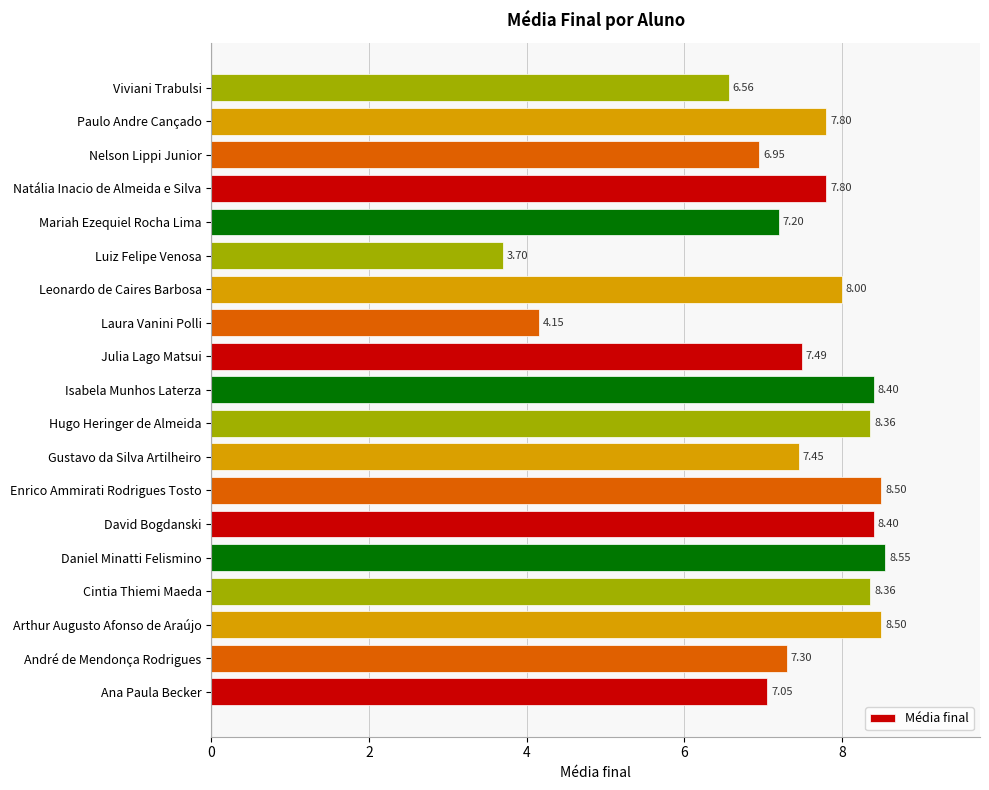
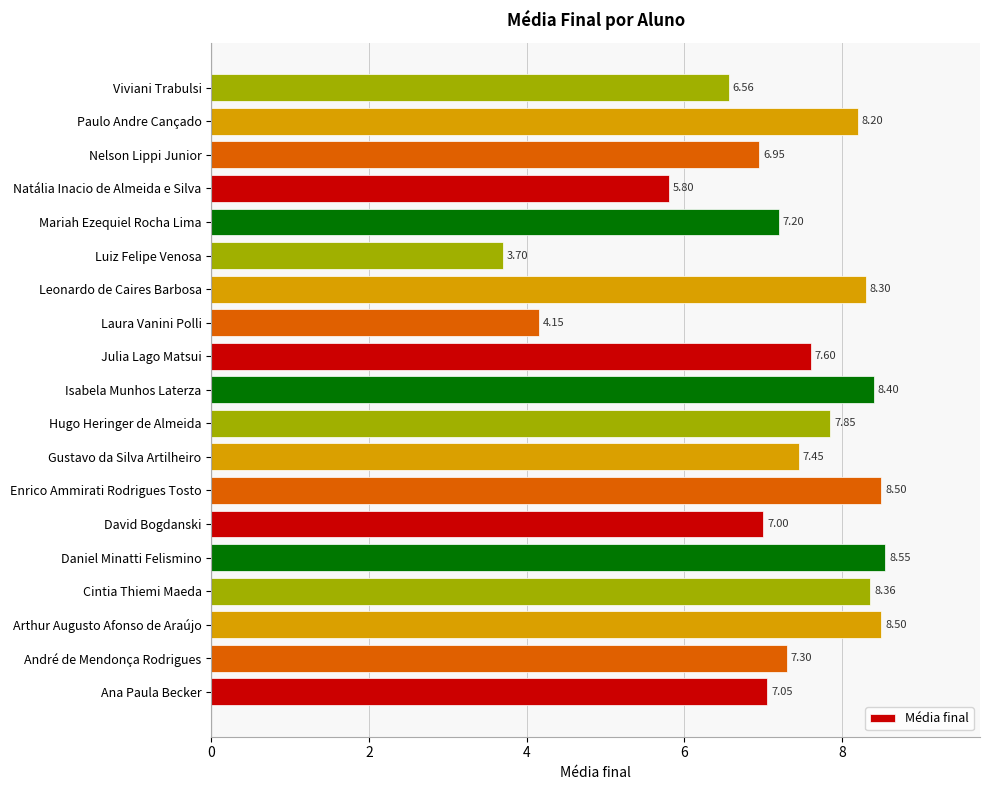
Paulo Andre Cançado: 7.80 -> 8.20
Natália Inacio de Almeida e Silva: 7.80 -> 5.80
Leonardo de Caires Barbosa: 8.00 -> 8.30
Julia Lago Matsui: 7.49 -> 7.60
Hugo Heringer de Almeida: 8.36 -> 7.85
David Bogdanski: 8.40 -> 7.00
